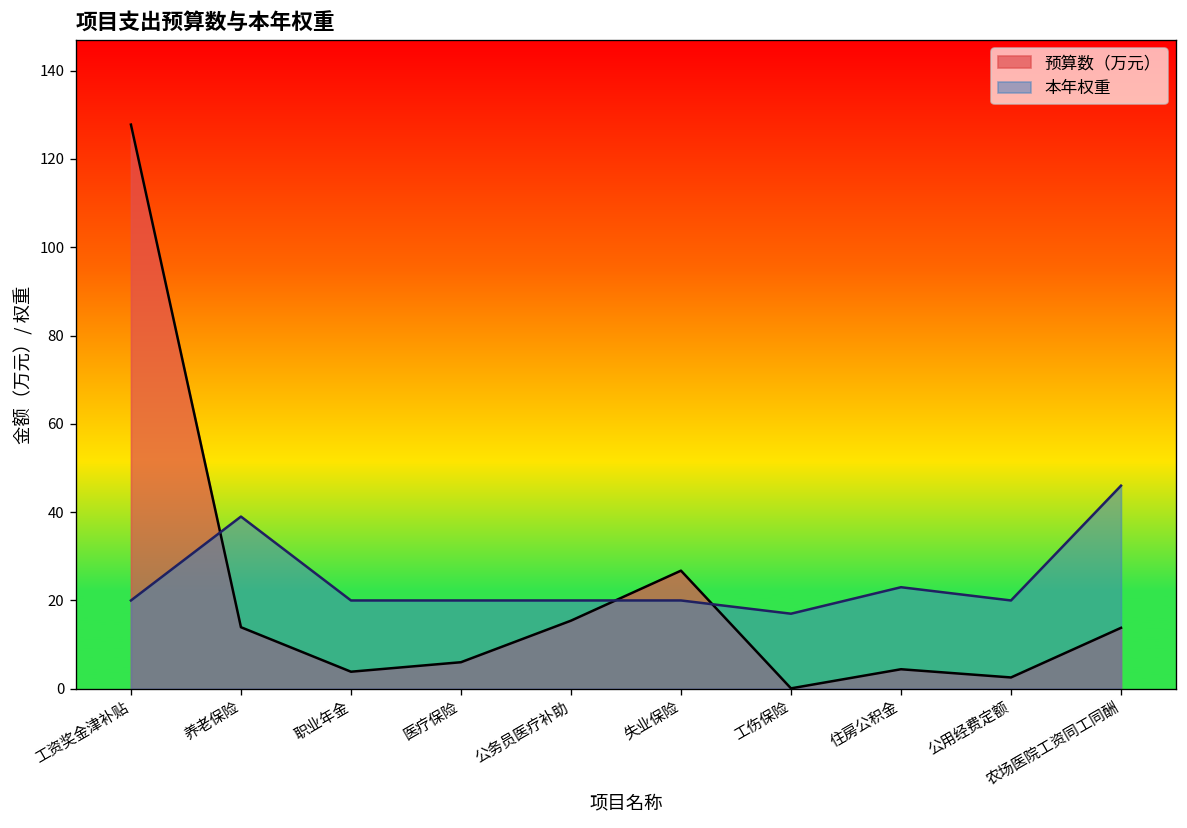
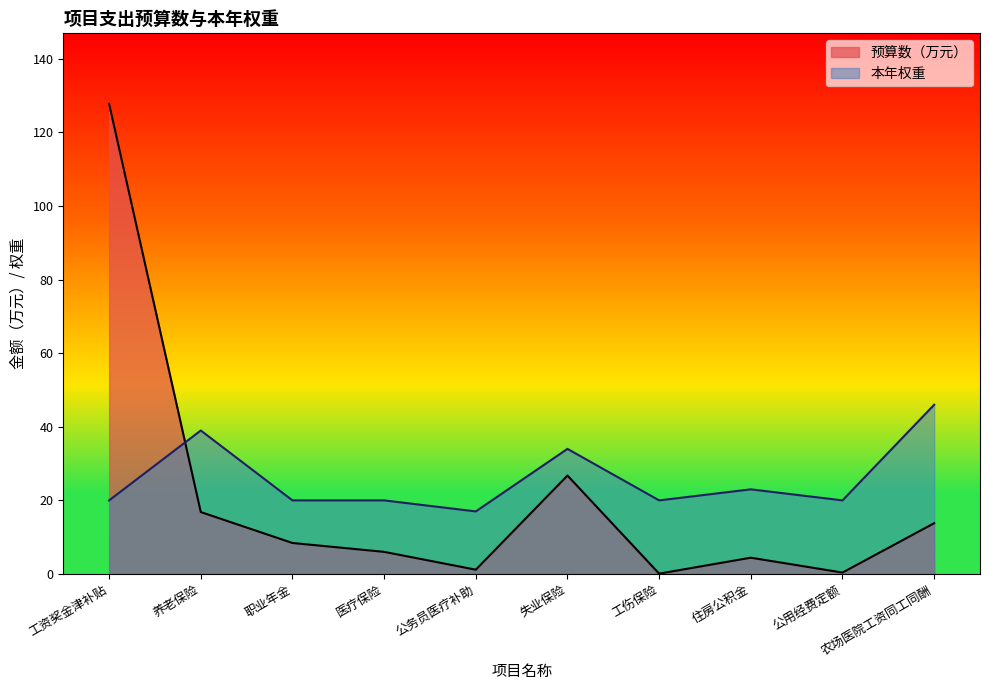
预算数（万元）, 养老保险: 14 -> 17
预算数（万元）, 职业年金: 4 -> 8
预算数（万元）, 公务员医疗补助: 15 -> 1
本年权重, 公务员医疗补助: 20 -> 17
本年权重, 失业保险: 20 -> 34
本年权重, 工伤保险: 17 -> 20
预算数（万元）, 公用经费定额: 3 -> 0
